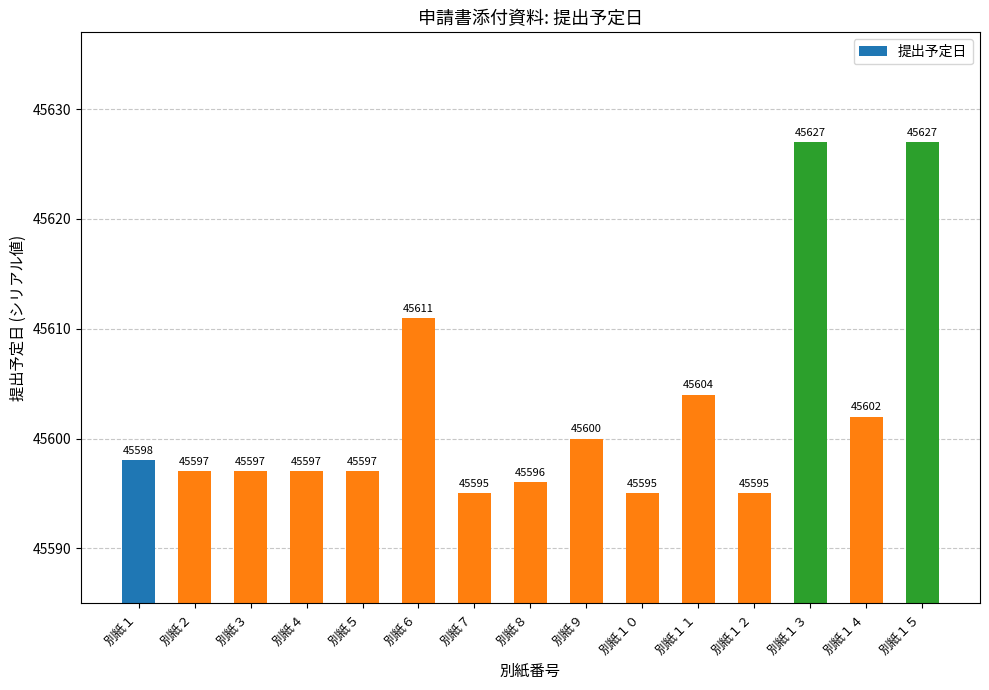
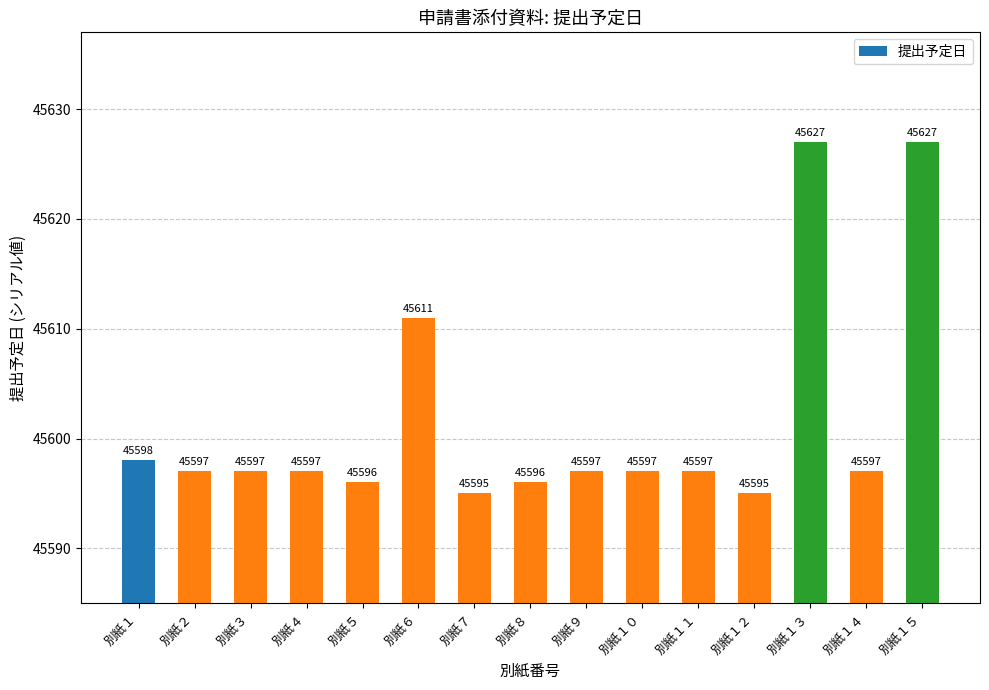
別紙５: 45597 -> 45596
別紙９: 45600 -> 45597
別紙１０: 45595 -> 45597
別紙１１: 45604 -> 45597
別紙１４: 45602 -> 45597
